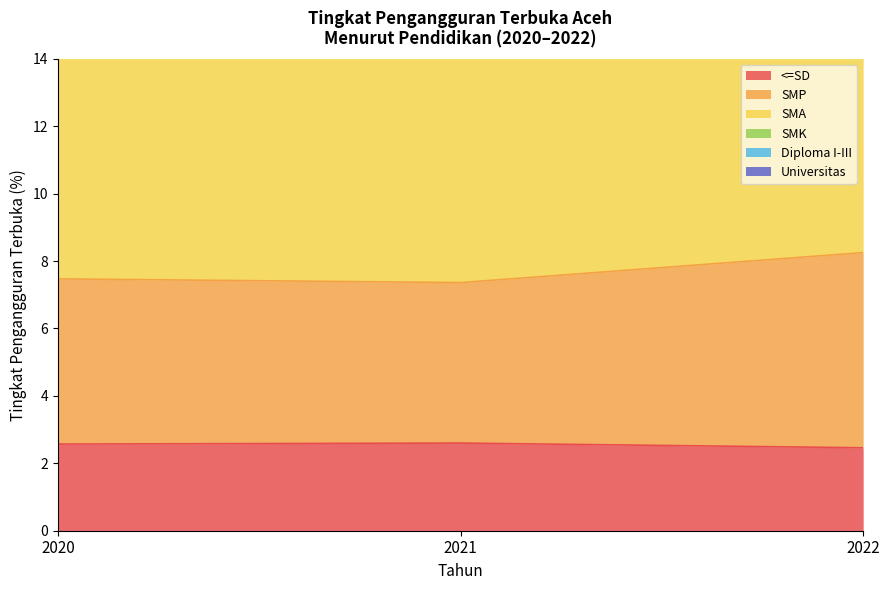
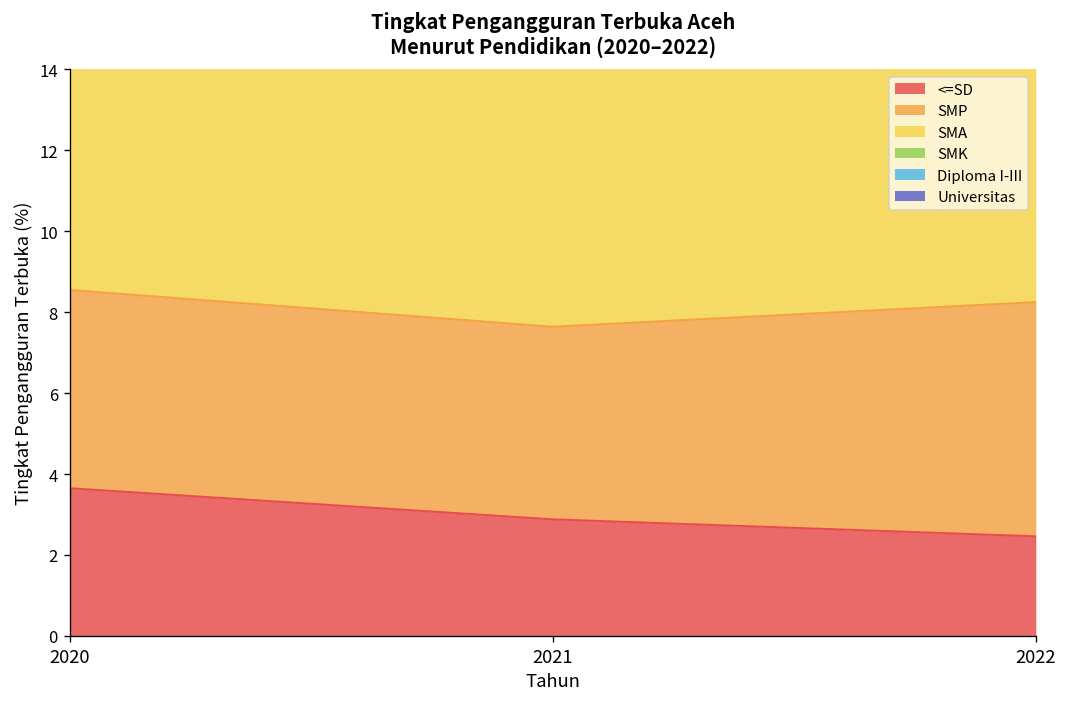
<=SD, 2020: 2.6 -> 3.7
<=SD, 2021: 2.6 -> 2.9
